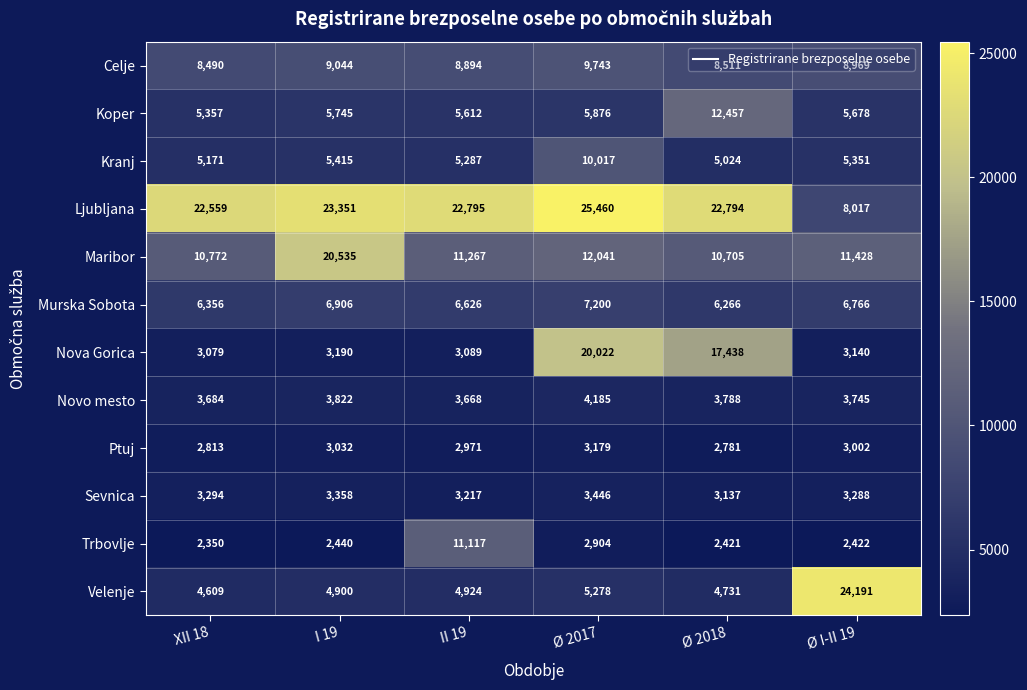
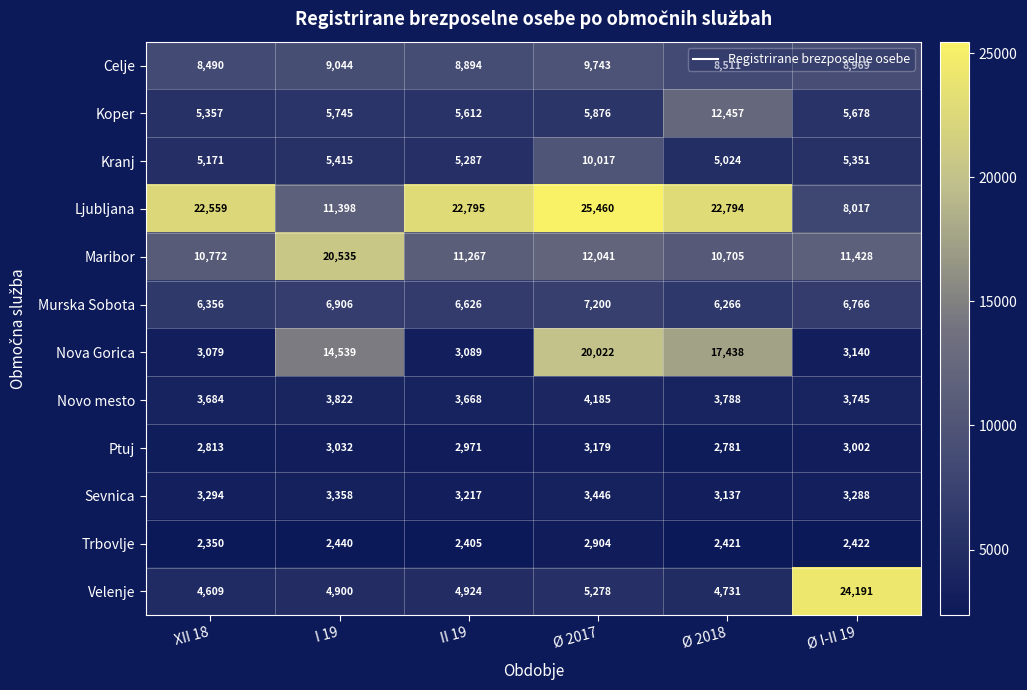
Ljubljana, I 19: 23,351 -> 11,398
Nova Gorica, I 19: 3,190 -> 14,539
Trbovlje, II 19: 11,117 -> 2,405
